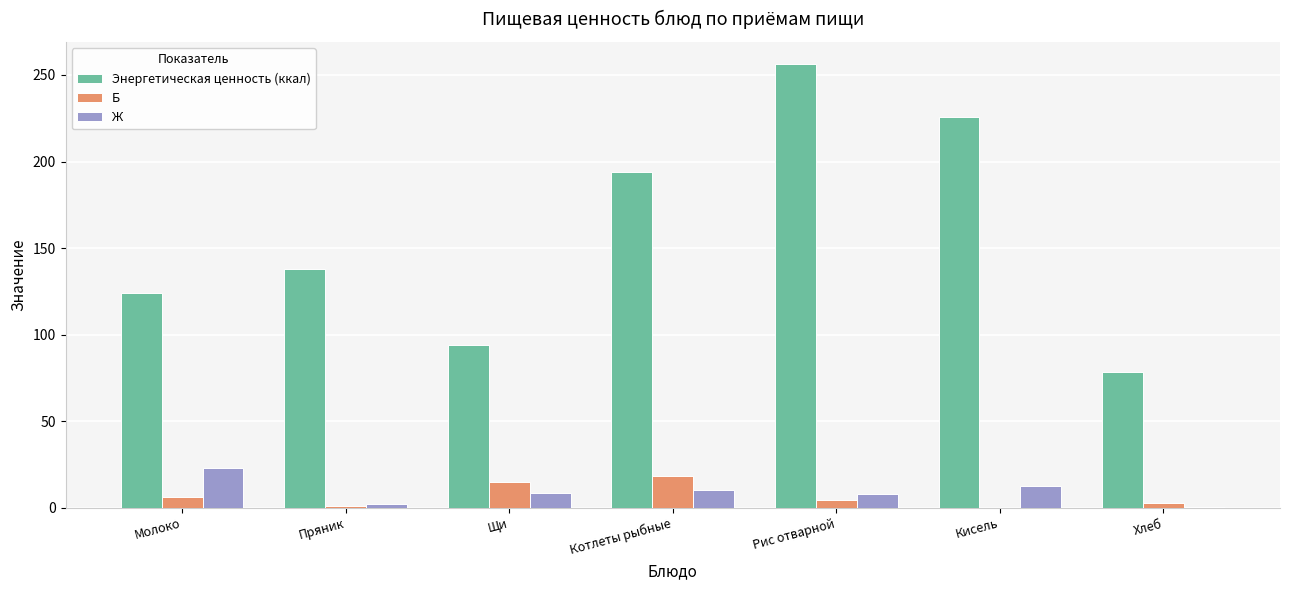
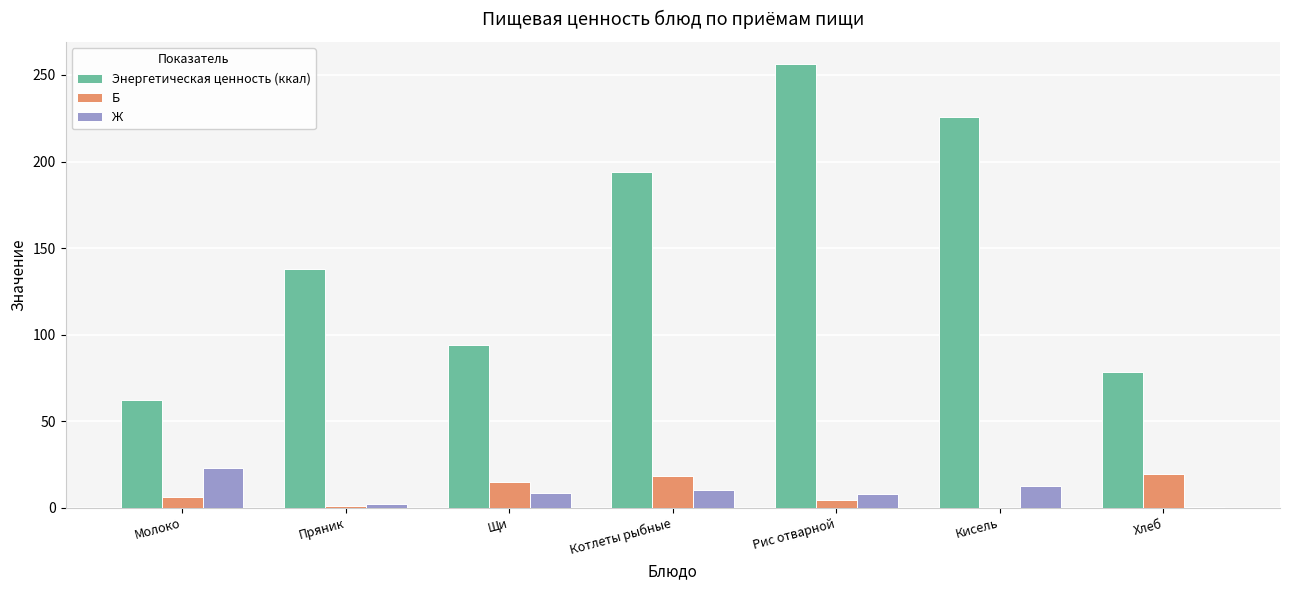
Энергетическая ценность (ккал), Молоко: 124 -> 62
Б, Хлеб: 3 -> 19
